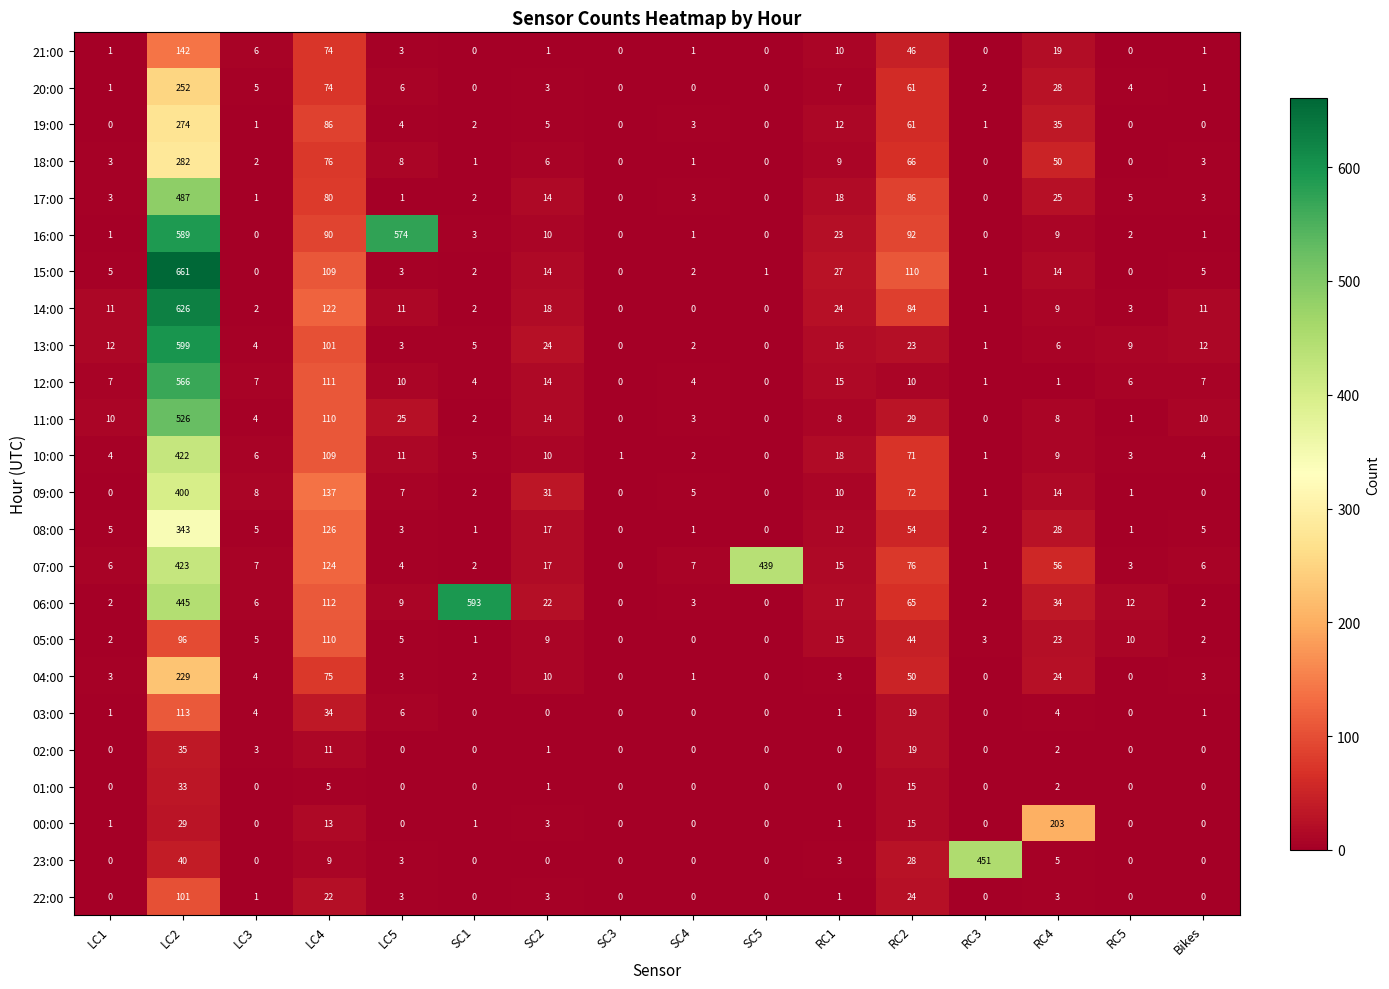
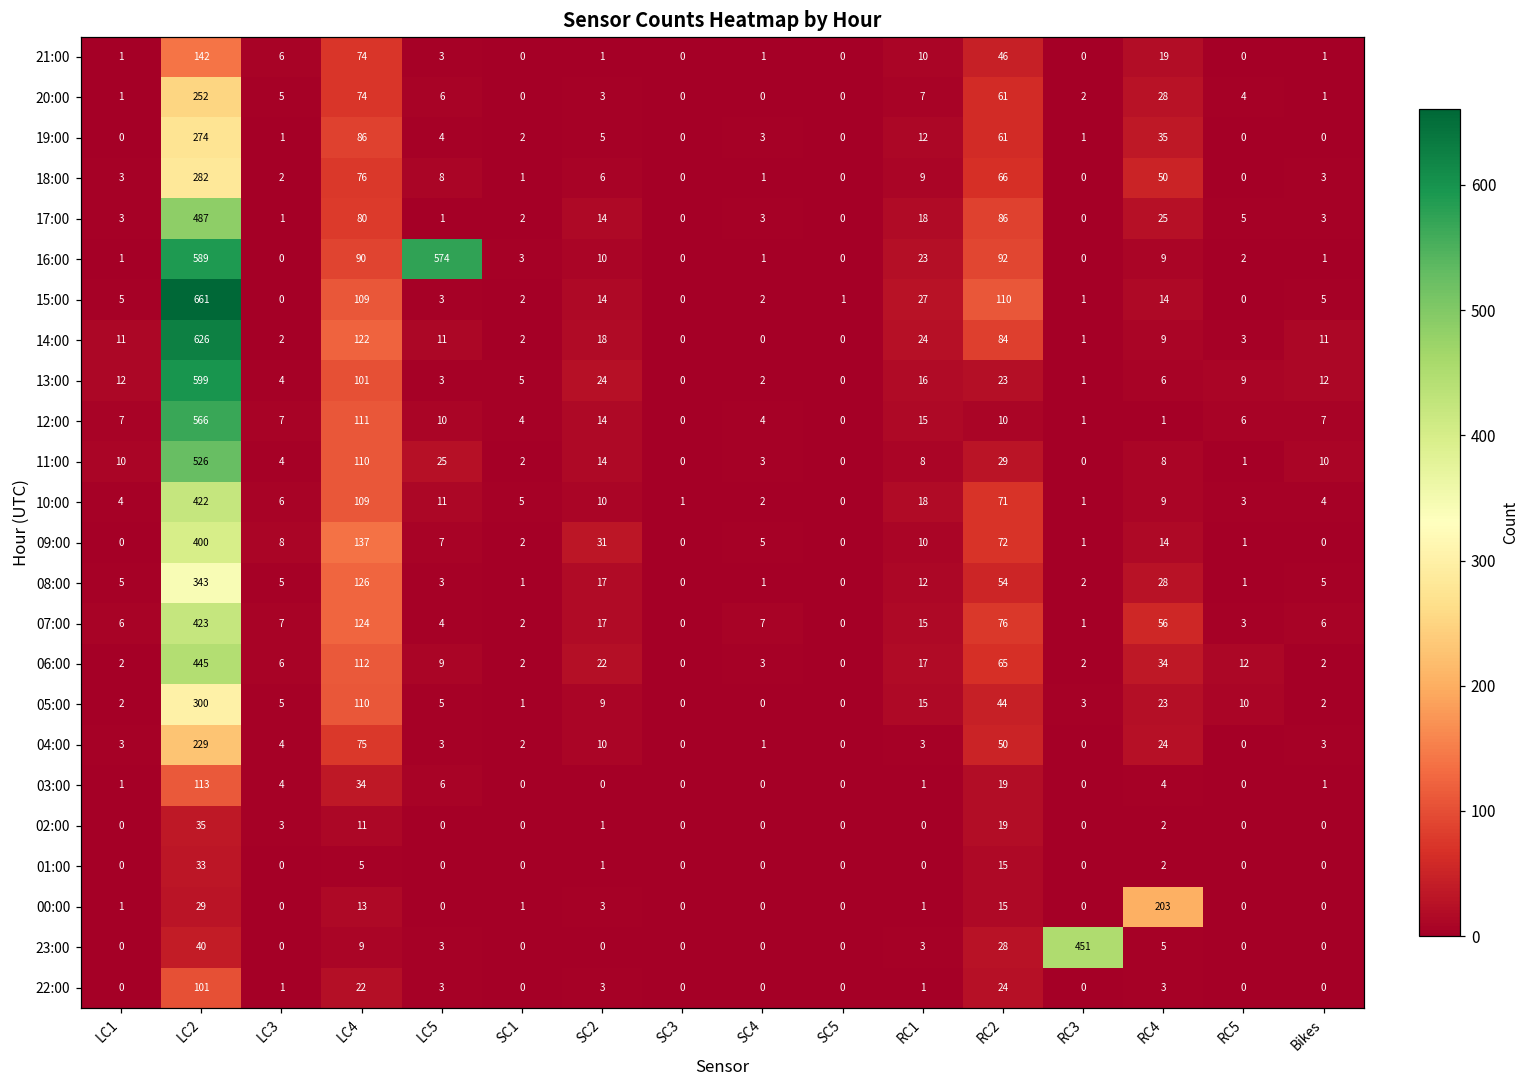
07:00, SC5: 439 -> 0
06:00, SC1: 593 -> 2
05:00, LC2: 96 -> 300
